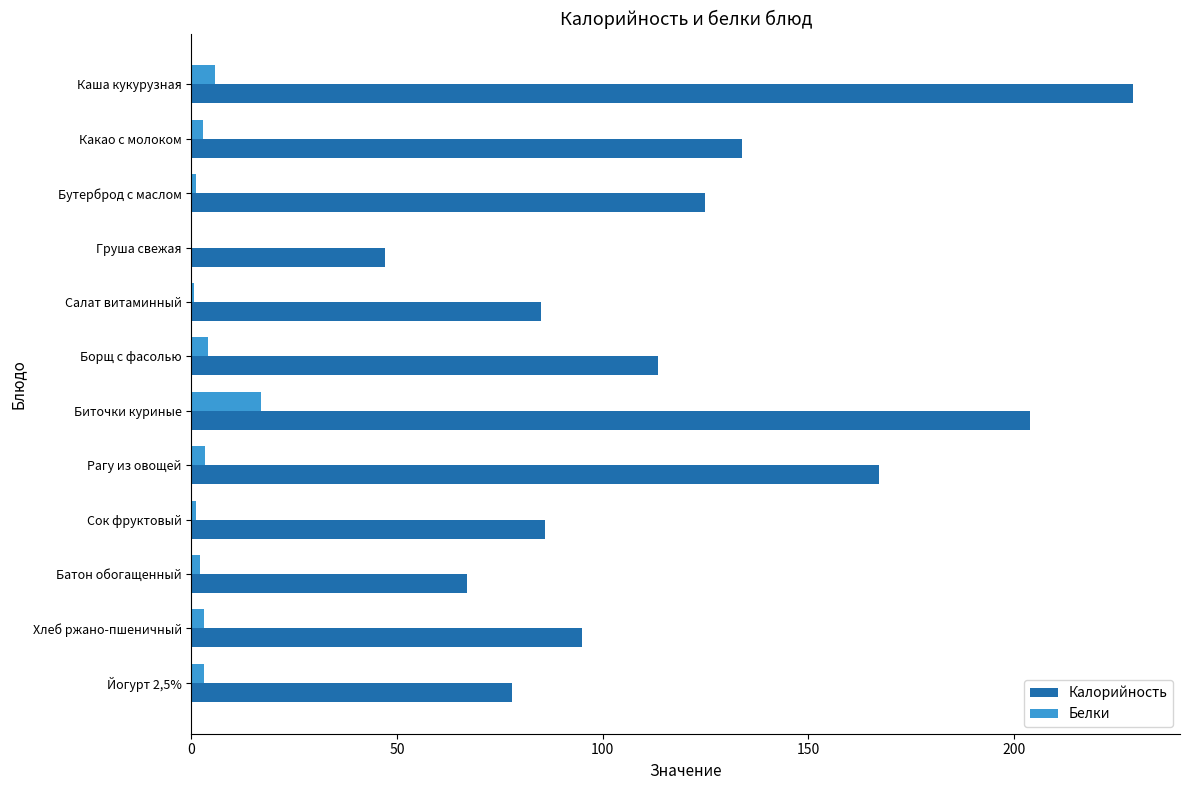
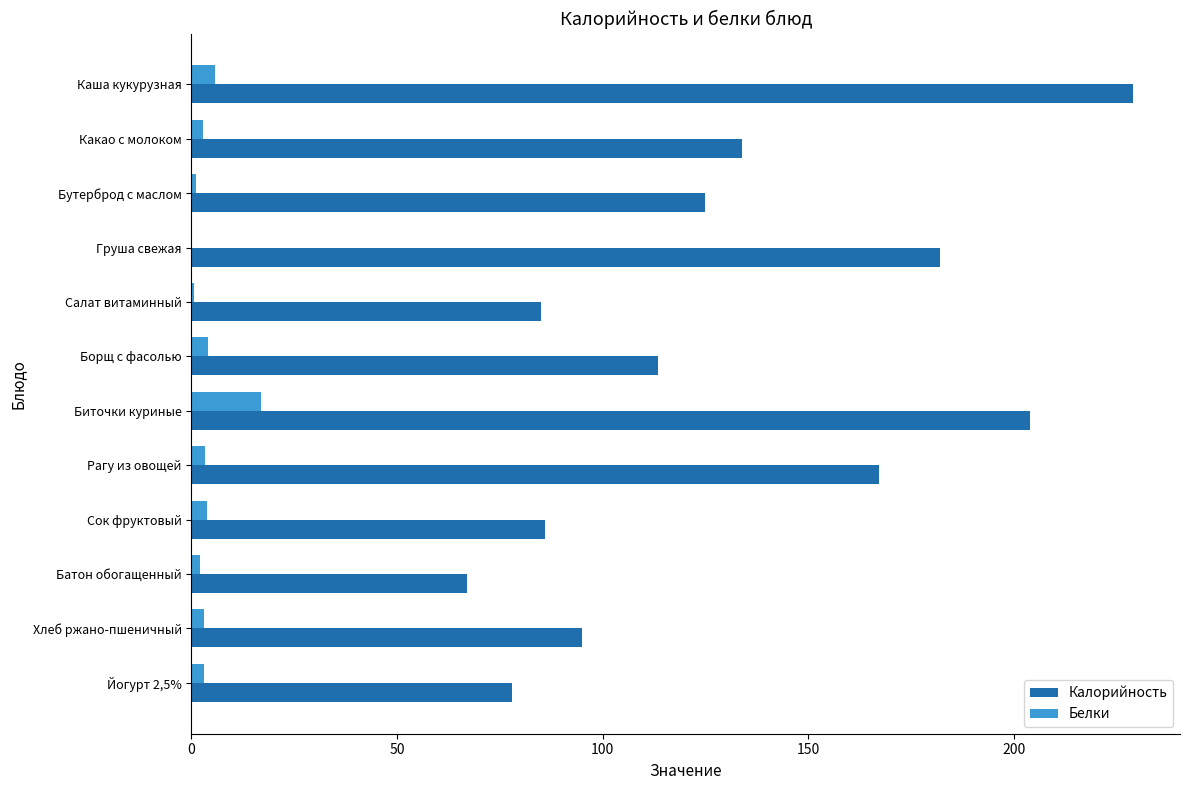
Калорийность, Груша свежая: 47 -> 182
Белки, Сок фруктовый: 1 -> 4
